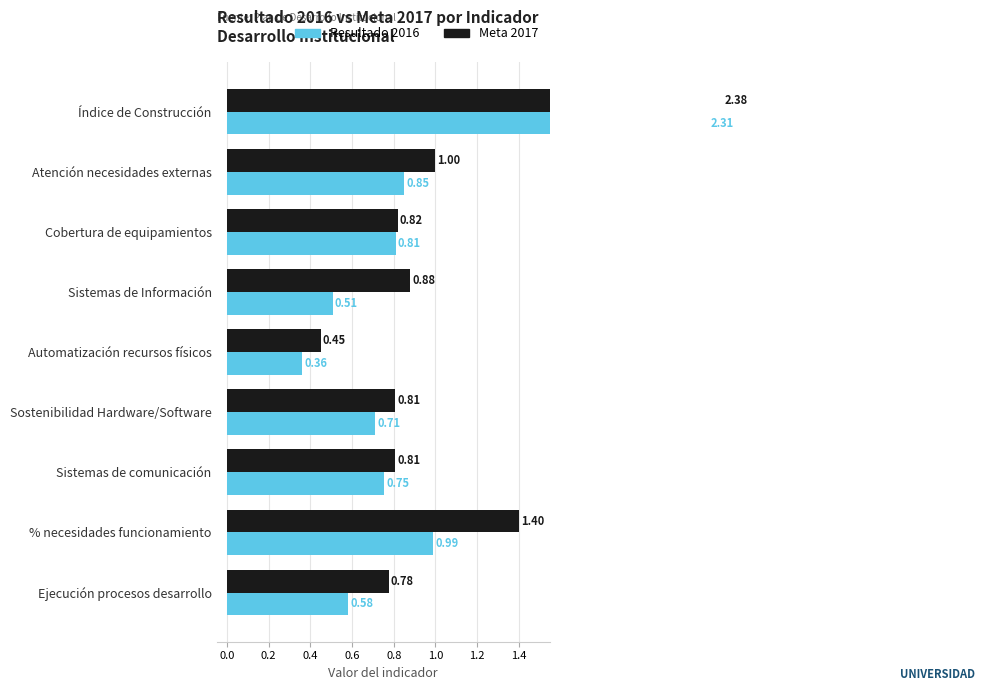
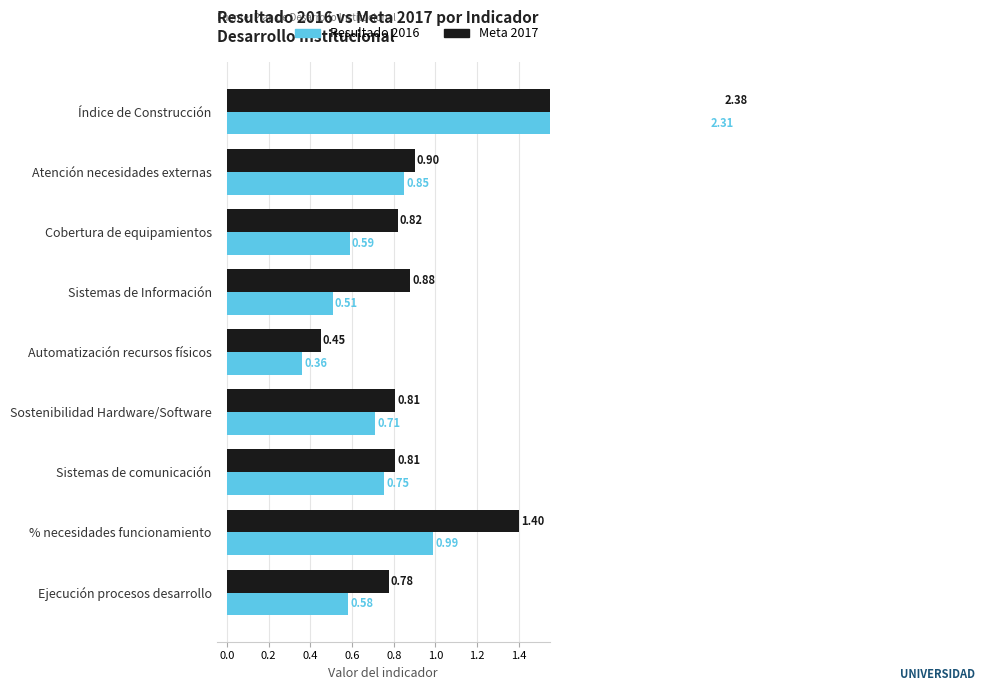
Meta 2017, Atención necesidades externas: 1.00 -> 0.90
Resultado 2016, Cobertura de equipamientos: 0.81 -> 0.59
